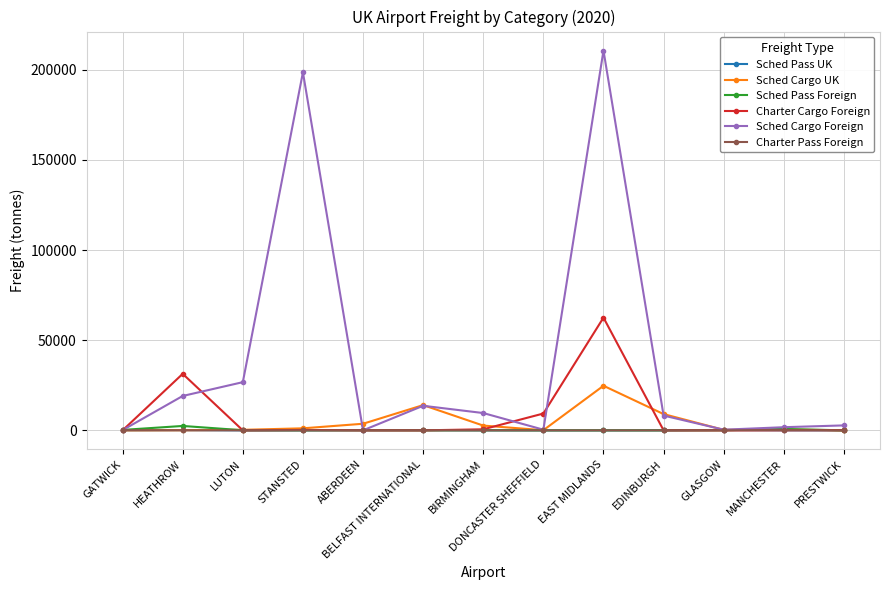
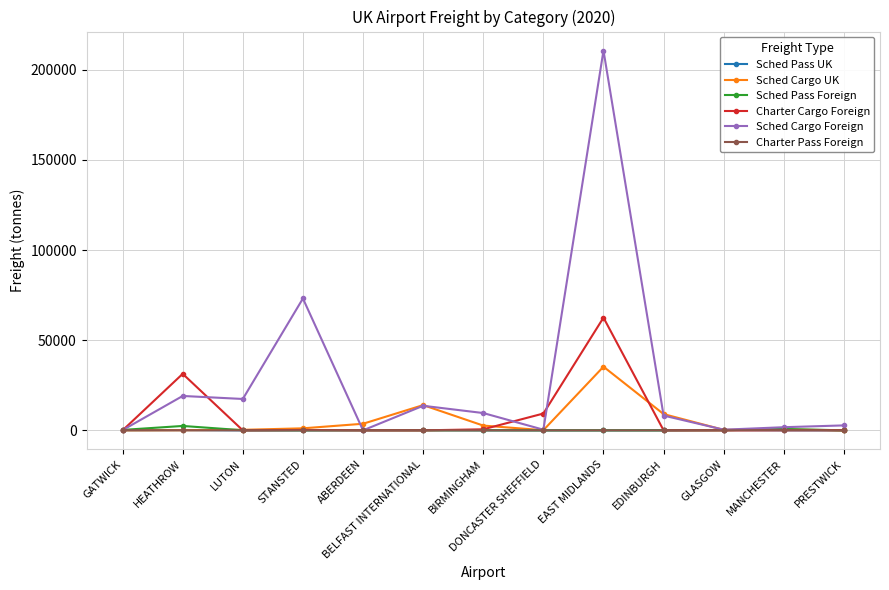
Sched Cargo Foreign, LUTON: 27000 -> 17000
Sched Cargo Foreign, STANSTED: 199000 -> 73000
Sched Cargo UK, EAST MIDLANDS: 25000 -> 35000
